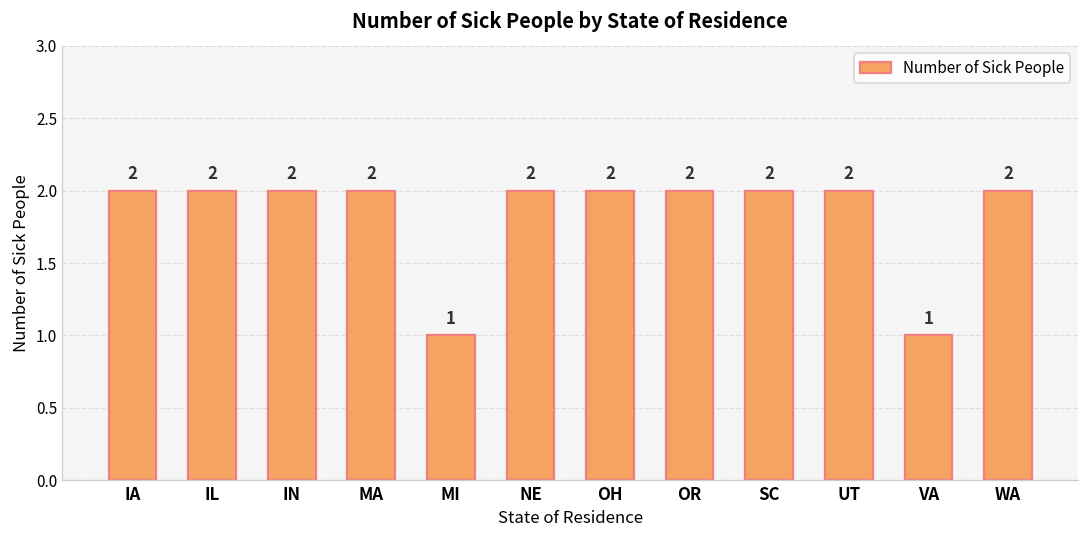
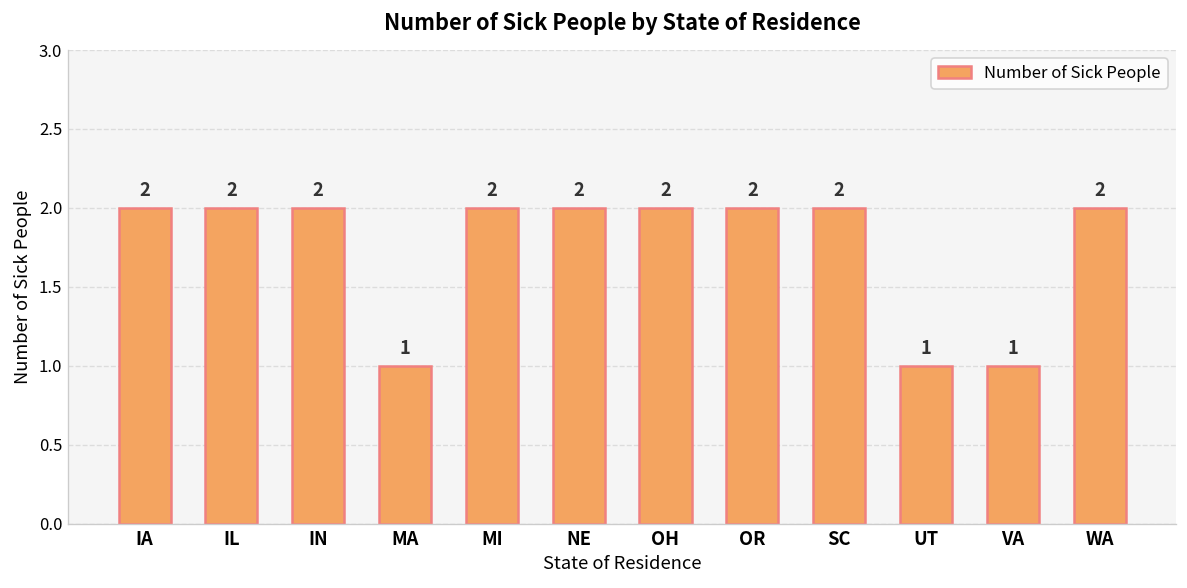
MA: 2 -> 1
MI: 1 -> 2
UT: 2 -> 1
